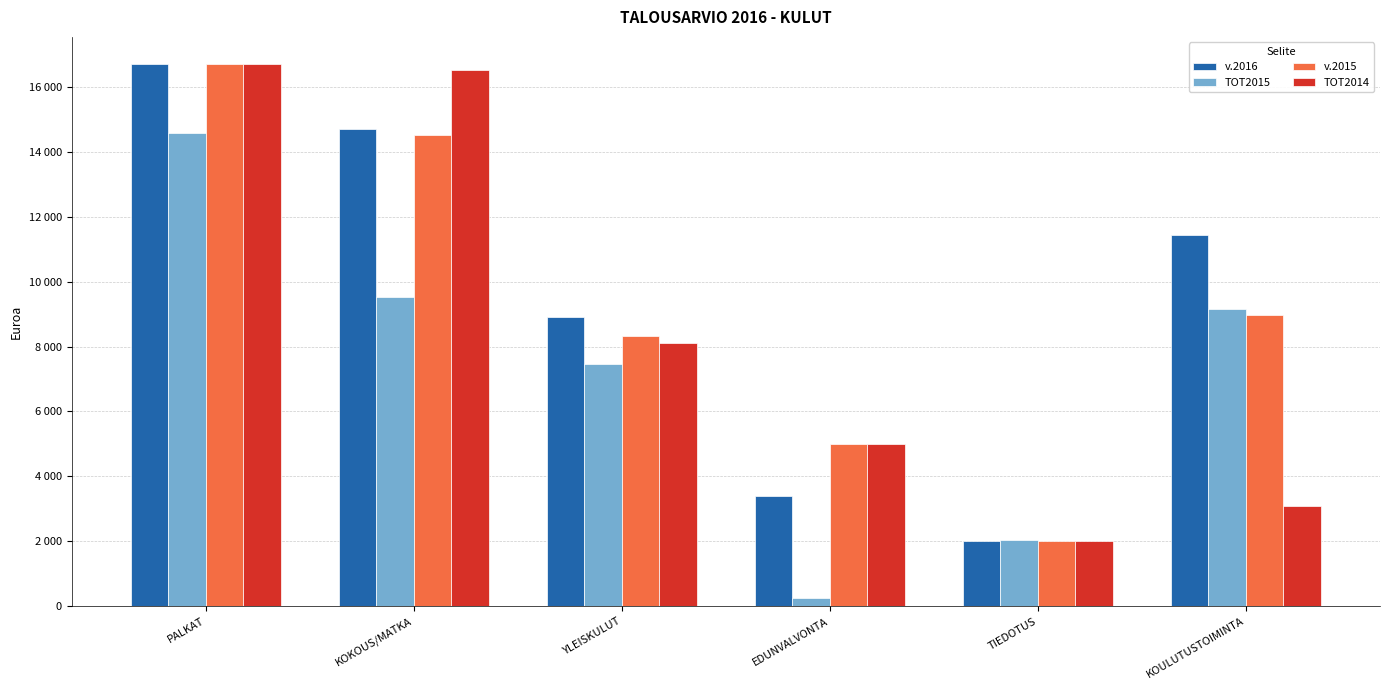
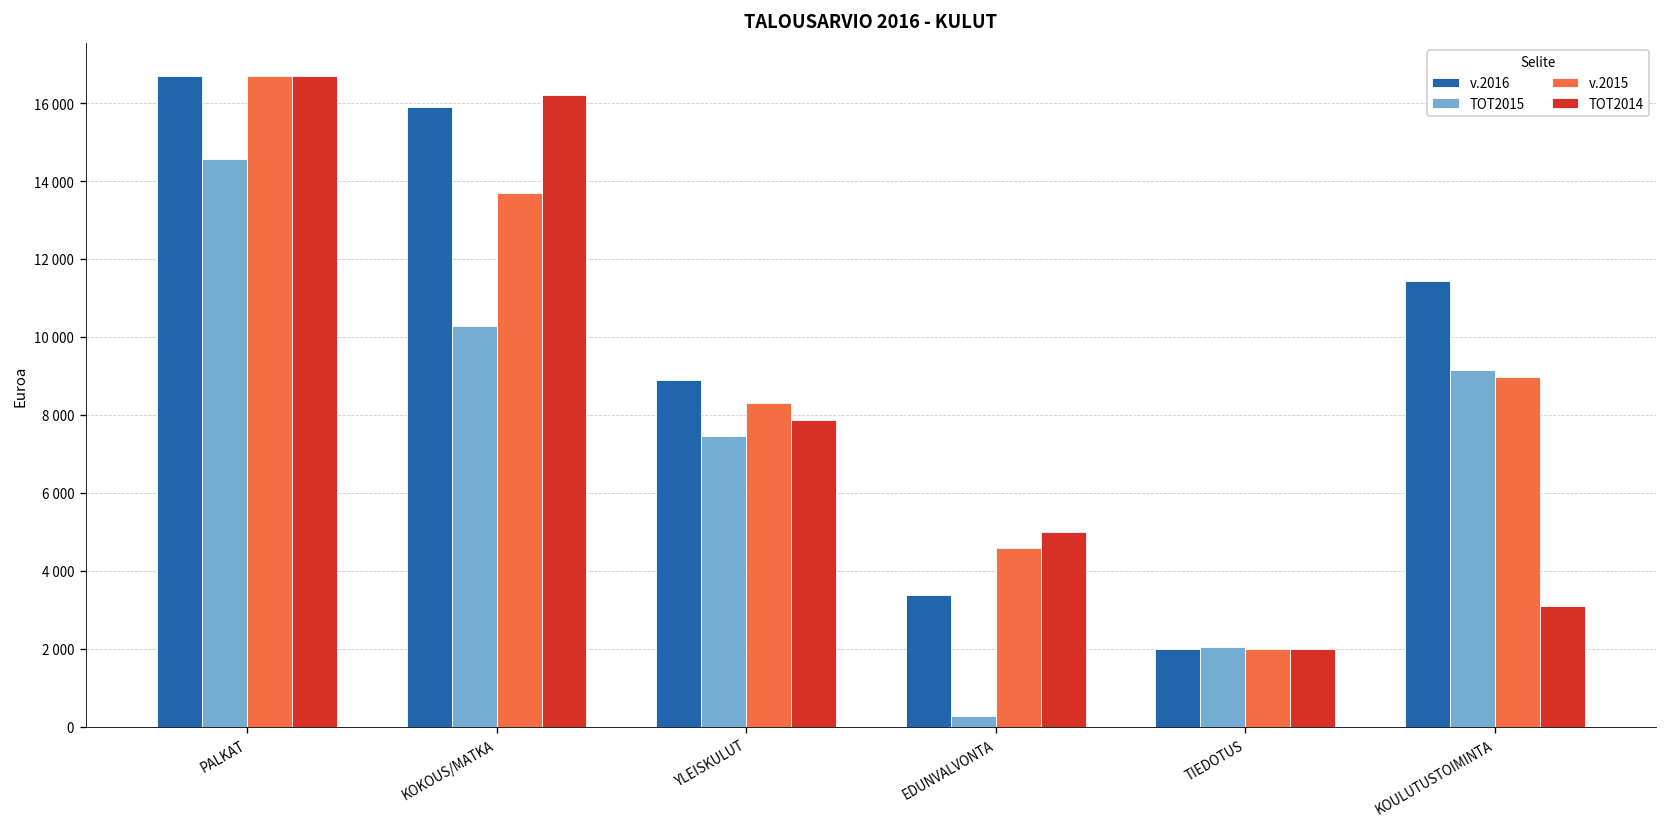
v.2016, KOKOUS/MATKA: 14700 -> 15900
TOT2015, KOKOUS/MATKA: 9500 -> 10300
v.2015, KOKOUS/MATKA: 14500 -> 13700
TOT2014, KOKOUS/MATKA: 16500 -> 16200
TOT2014, YLEISKULUT: 8100 -> 7900
v.2015, EDUNVALVONTA: 5000 -> 4600
